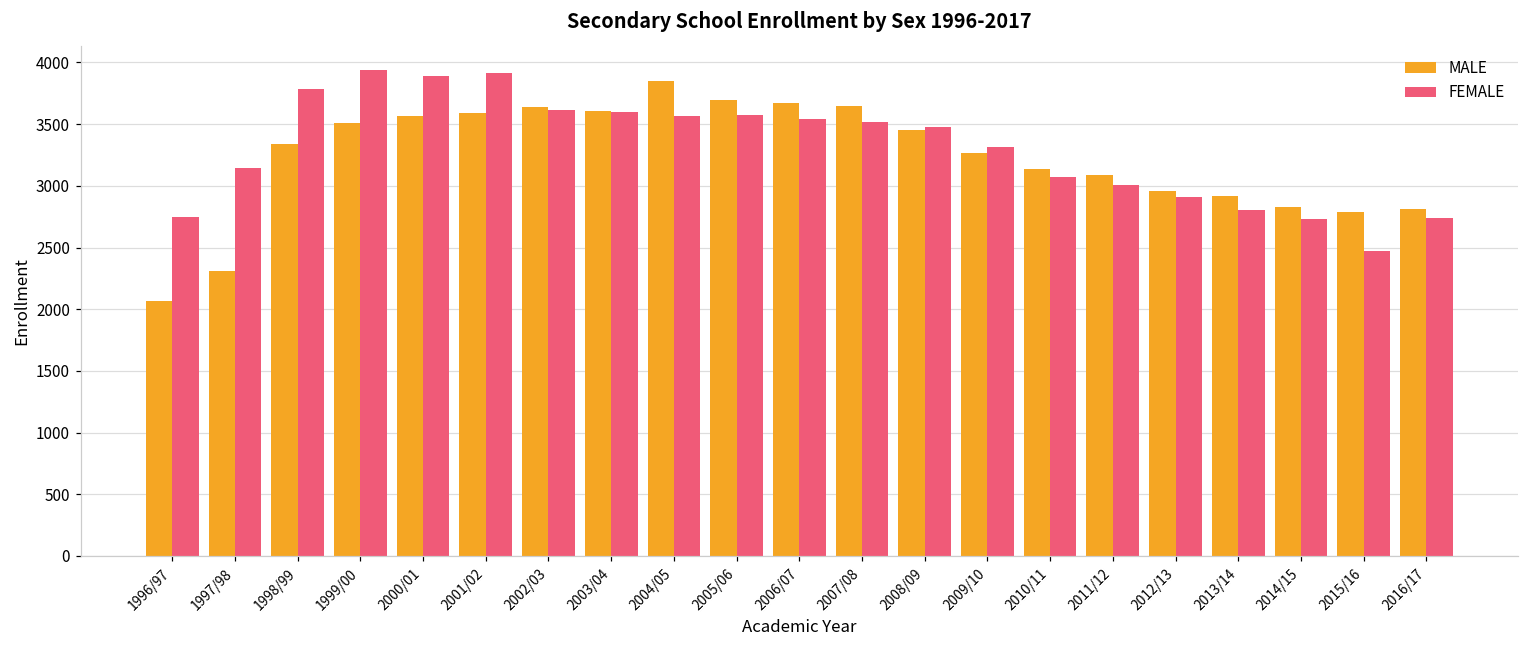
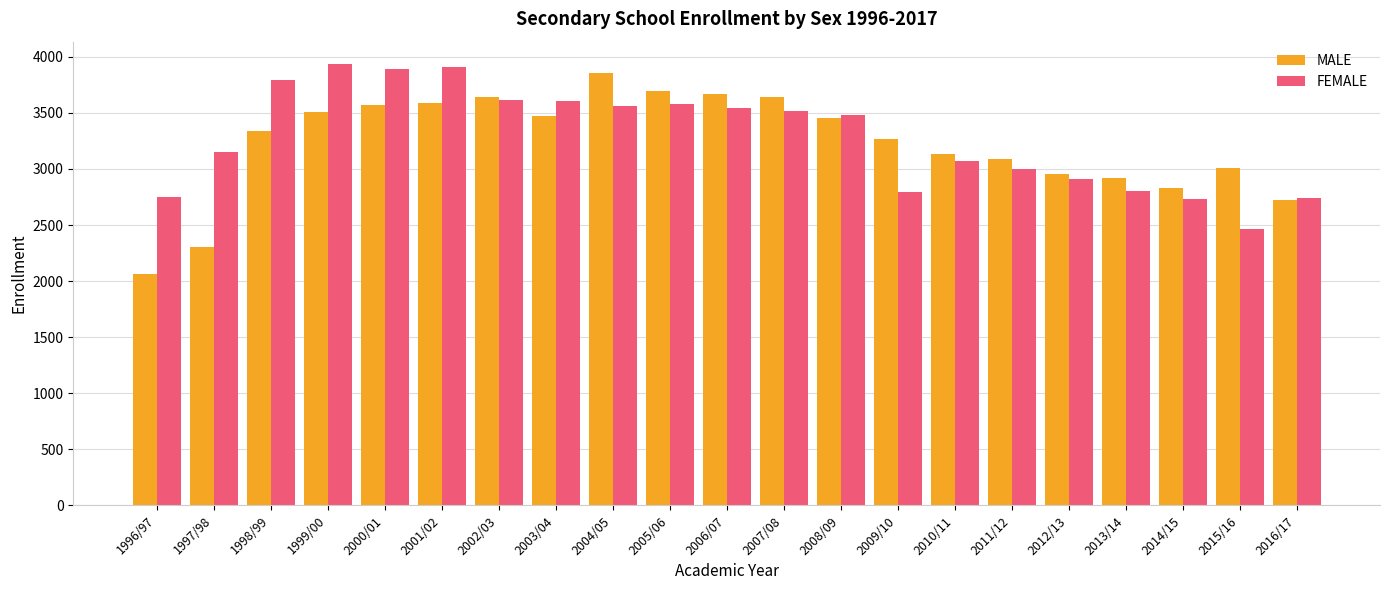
MALE, 2003/04: 3600 -> 3470
FEMALE, 2009/10: 3320 -> 2790
MALE, 2015/16: 2790 -> 3010
MALE, 2016/17: 2810 -> 2720
